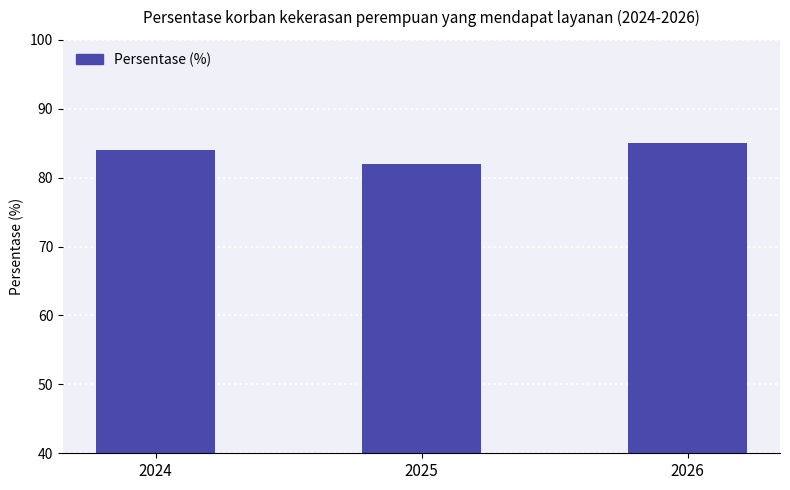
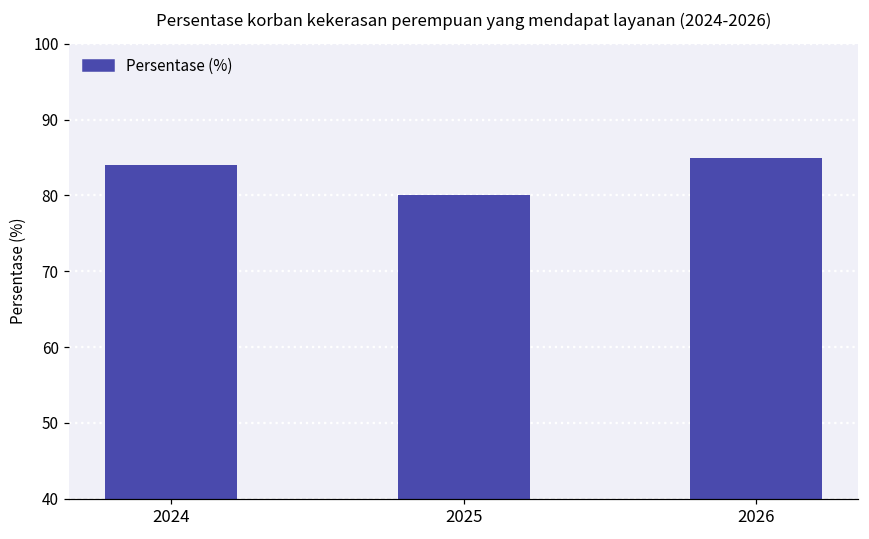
2025: 82 -> 80
